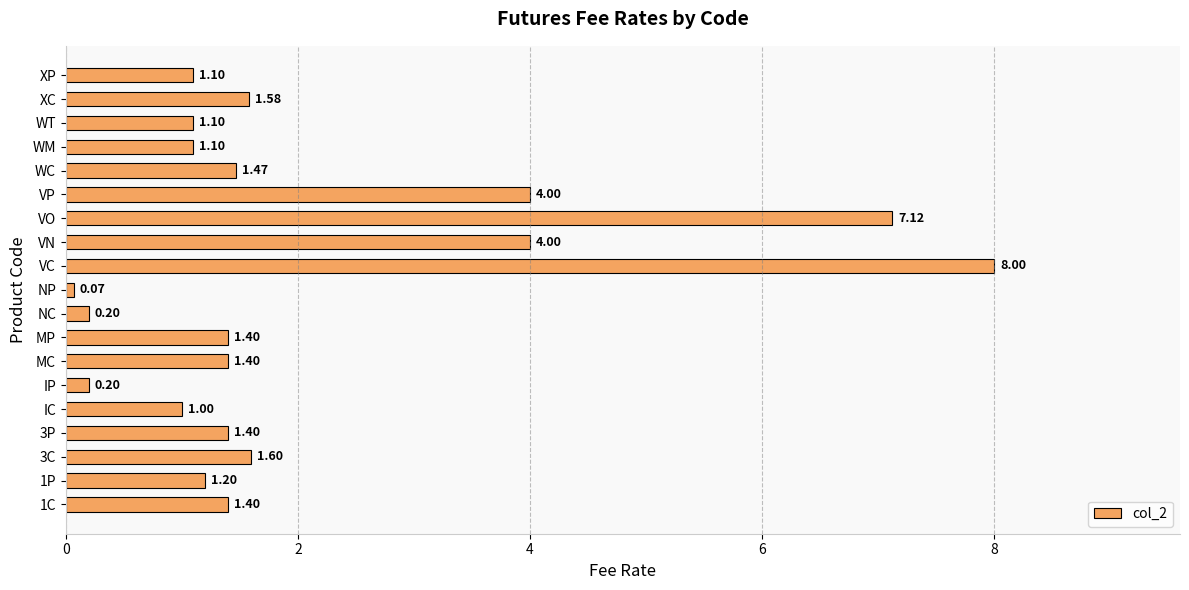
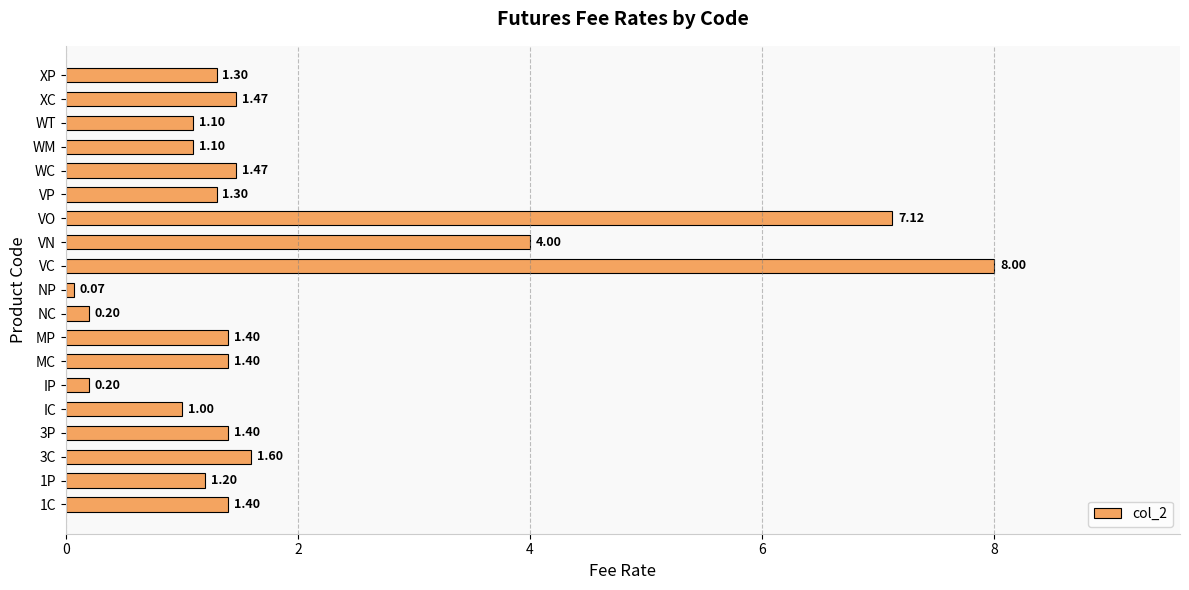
XP: 1.10 -> 1.30
XC: 1.58 -> 1.47
VP: 4.00 -> 1.30
